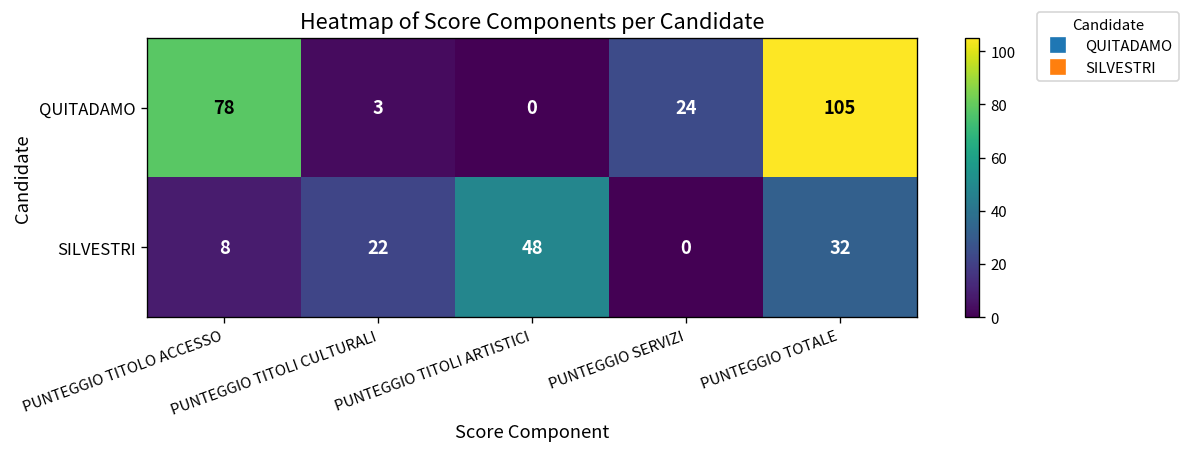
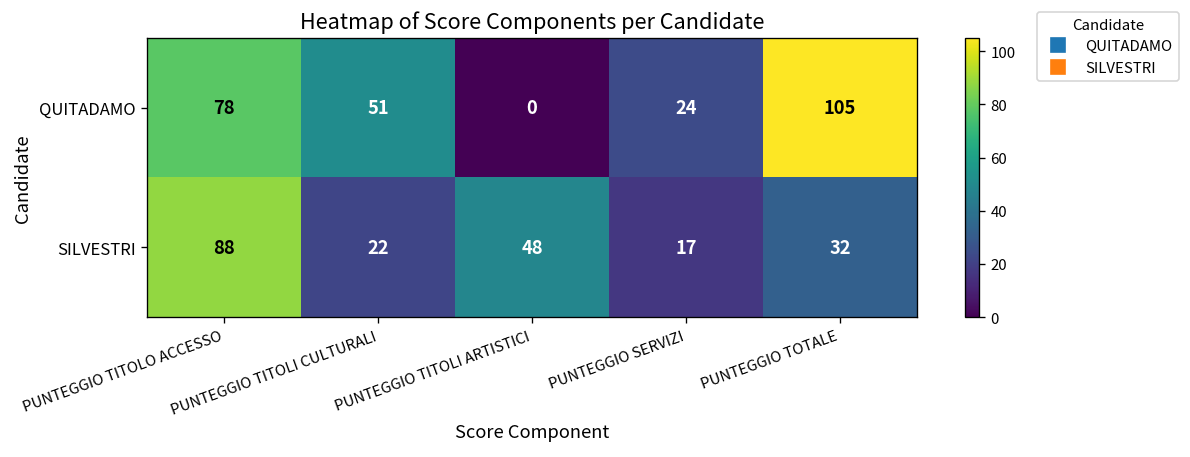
QUITADAMO, PUNTEGGIO TITOLI CULTURALI: 3 -> 51
SILVESTRI, PUNTEGGIO TITOLO ACCESSO: 8 -> 88
SILVESTRI, PUNTEGGIO SERVIZI: 0 -> 17
